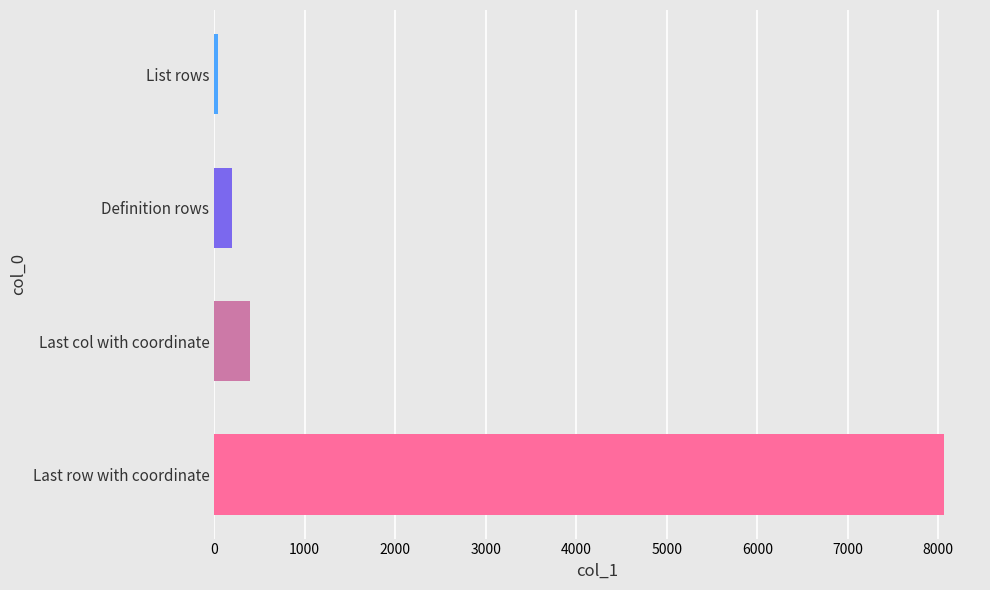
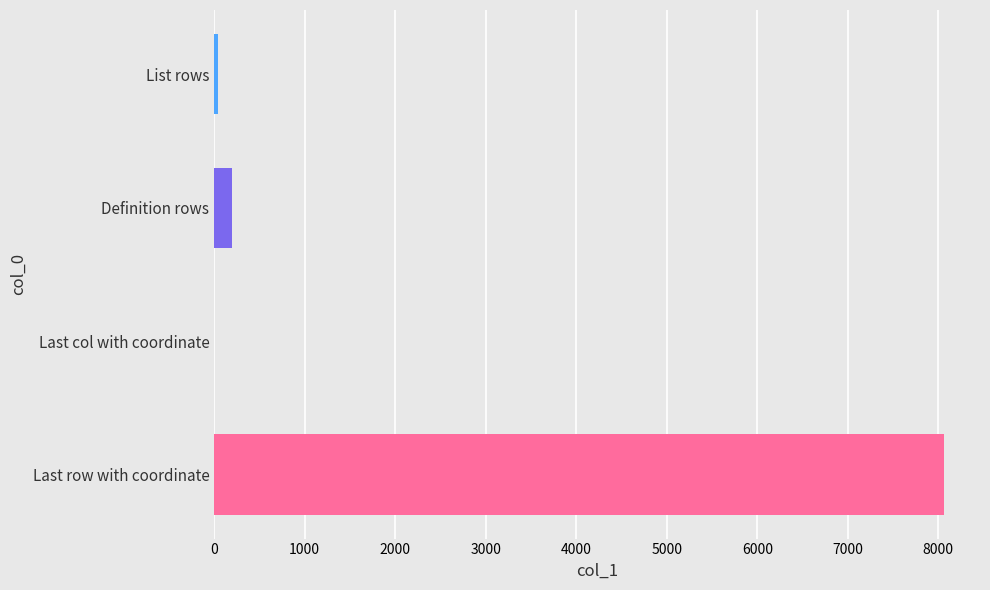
Last col with coordinate: 400 -> 0
